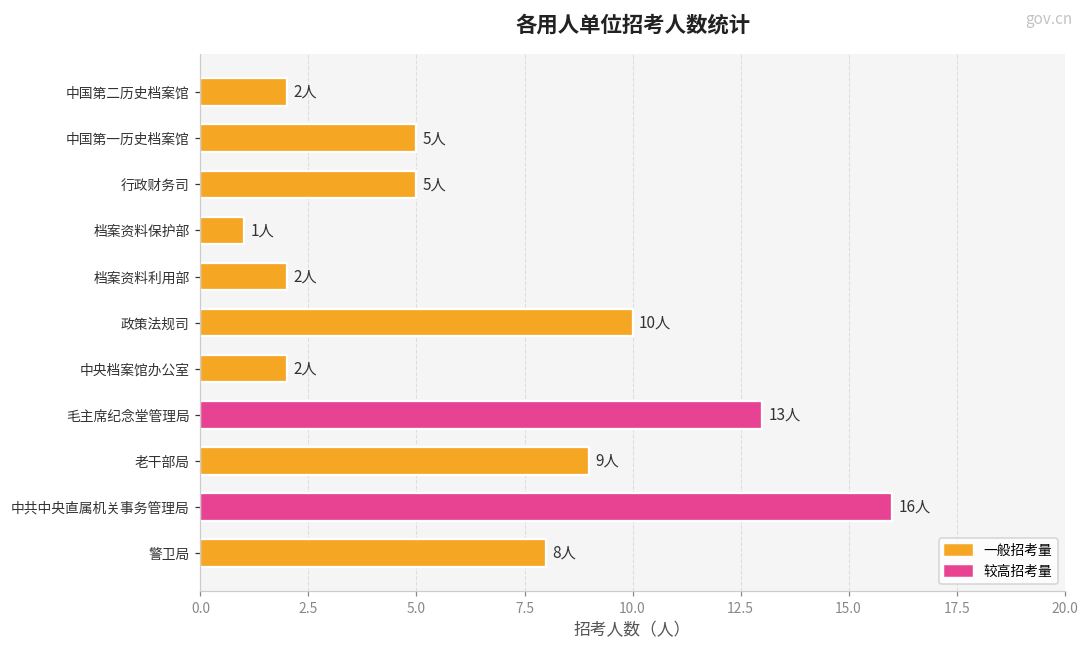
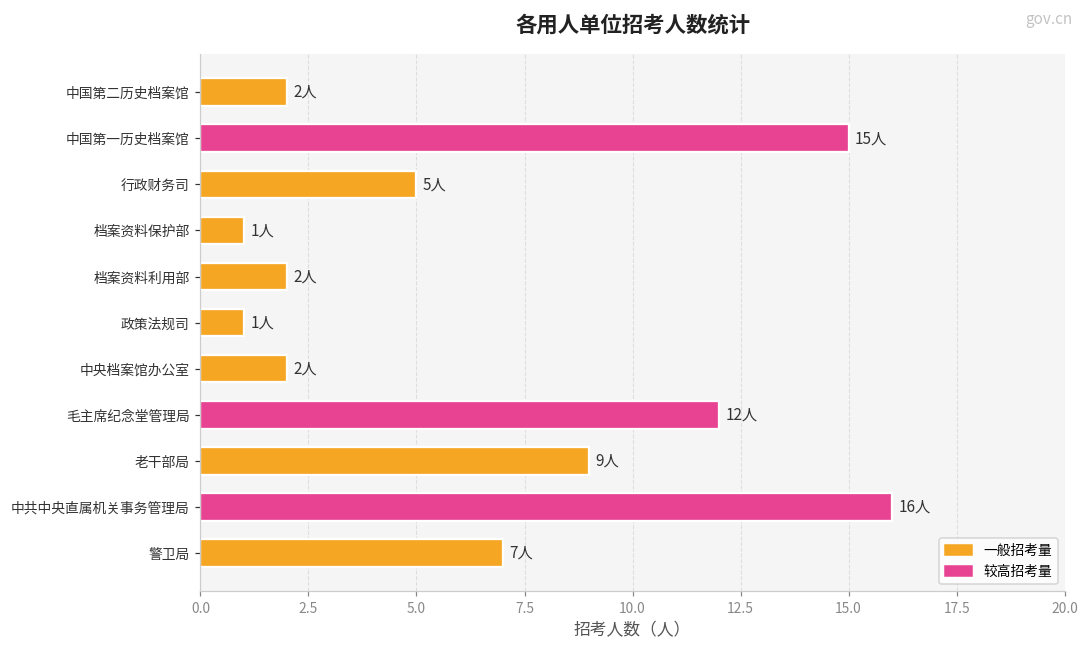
中国第一历史档案馆: 5人 -> 15人
政策法规司: 10人 -> 1人
毛主席纪念堂管理局: 13人 -> 12人
警卫局: 8人 -> 7人
